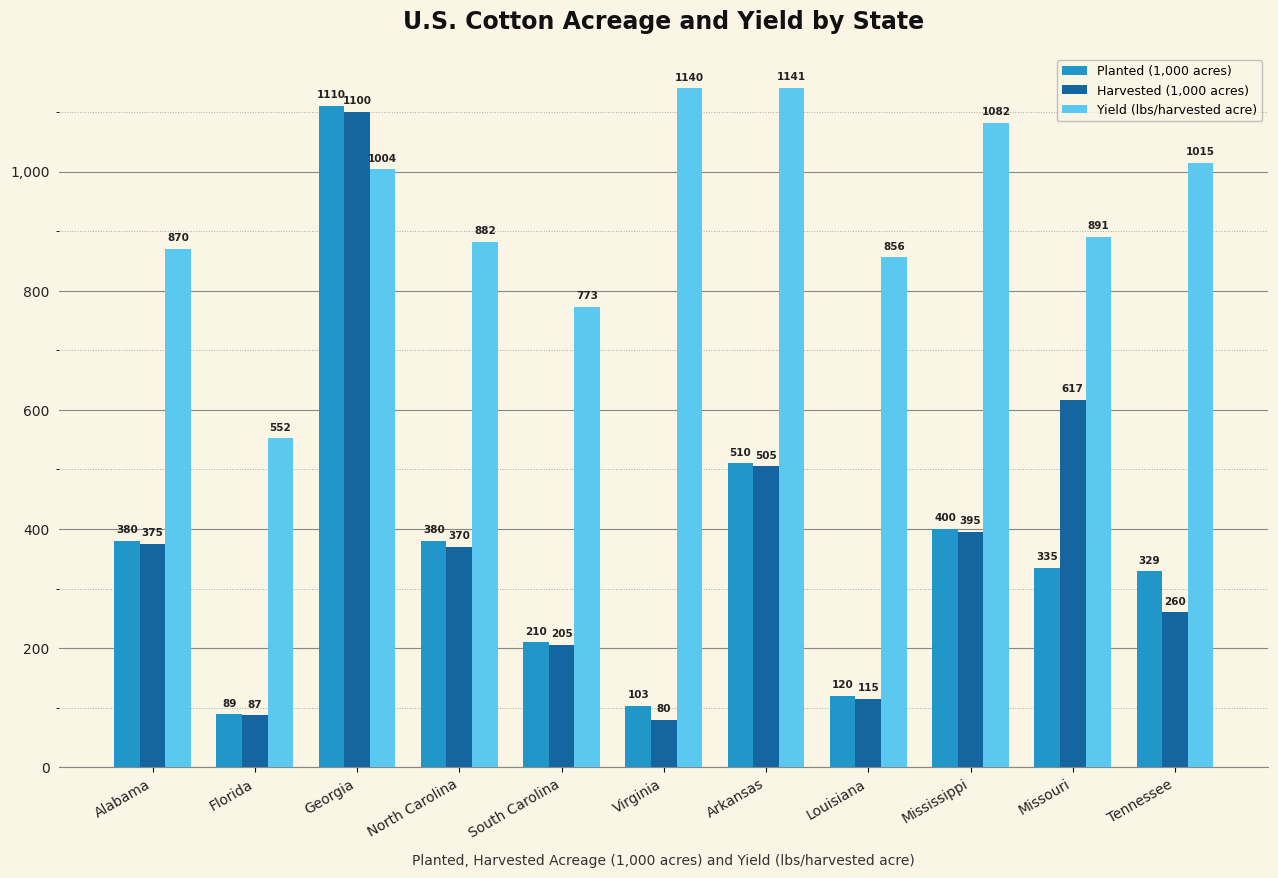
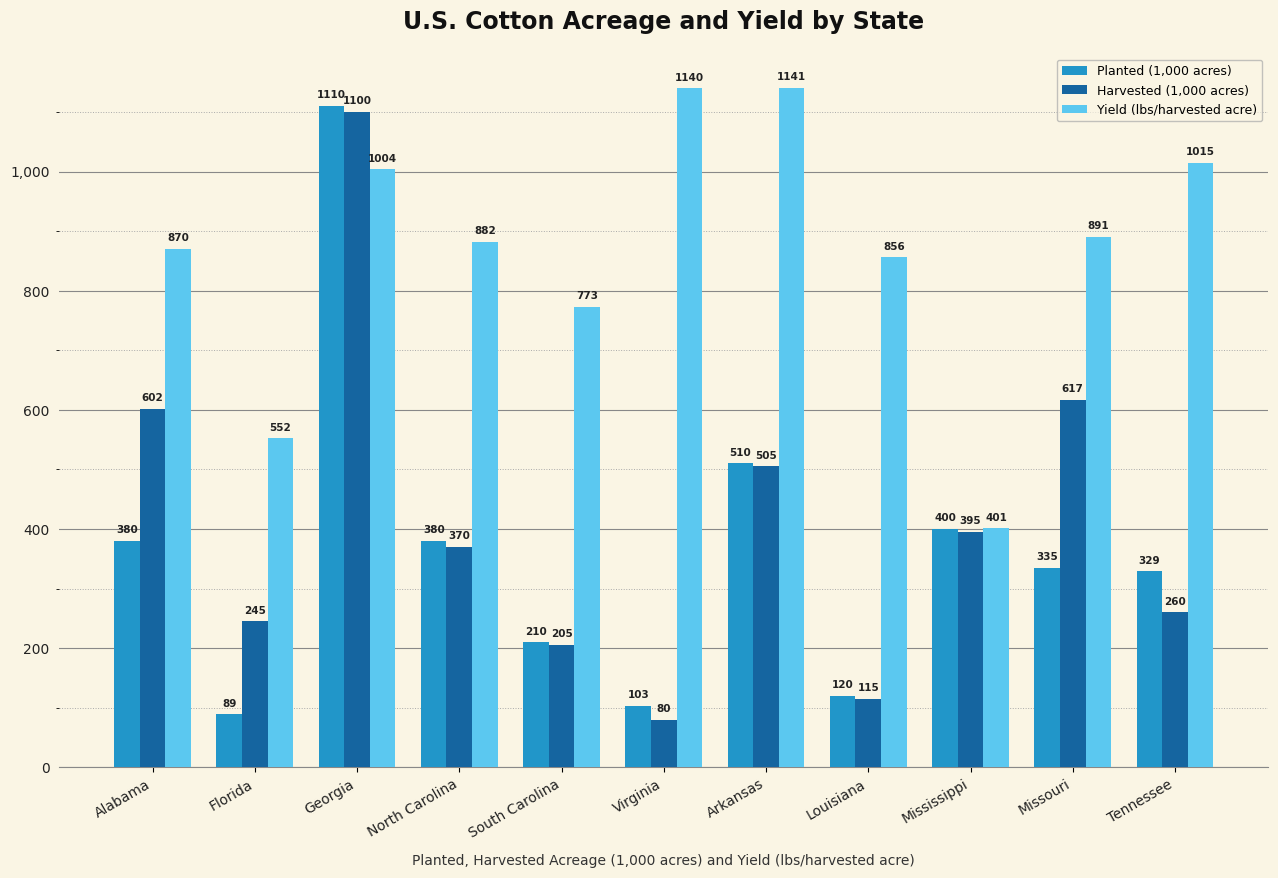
Harvested (1,000 acres), Alabama: 375 -> 602
Harvested (1,000 acres), Florida: 87 -> 245
Yield (lbs/harvested acre), Mississippi: 1082 -> 401
